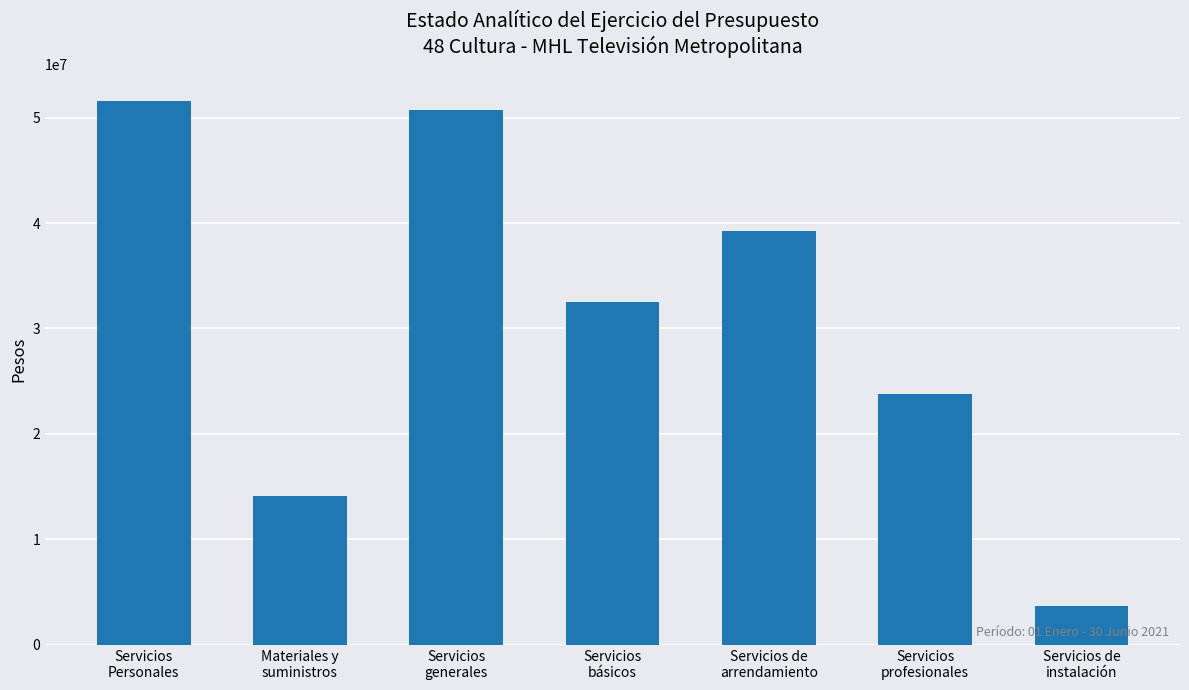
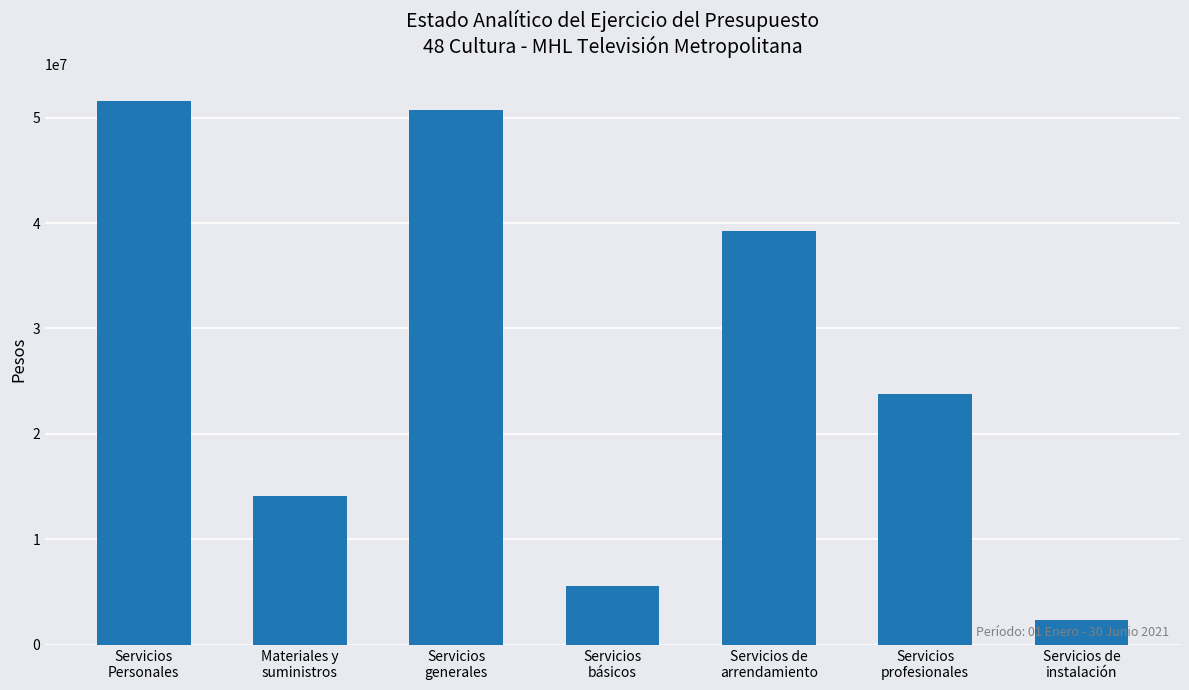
Servicios básicos: 32600000 -> 5600000
Servicios de instalación: 3700000 -> 2300000
